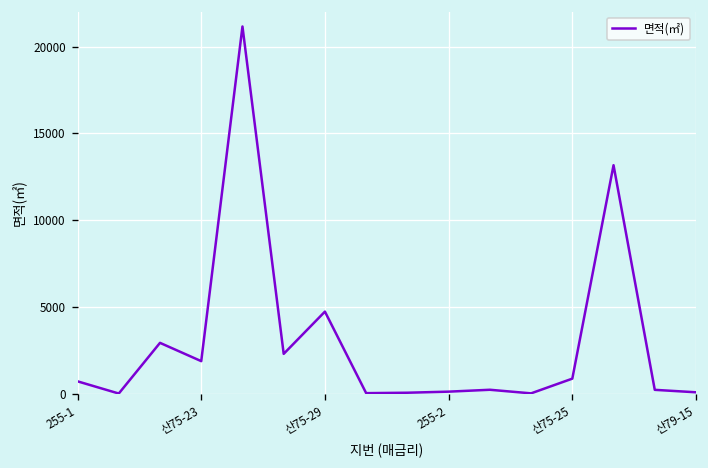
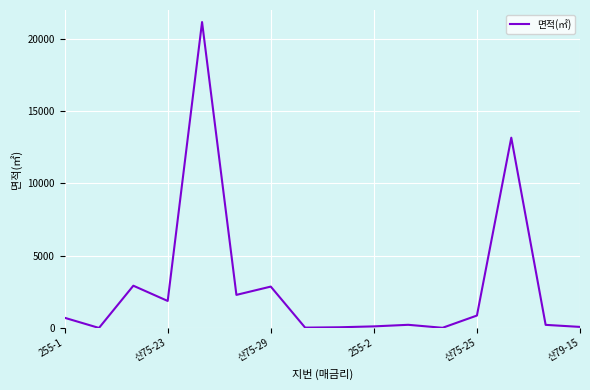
산75-29: 4700 -> 2900
